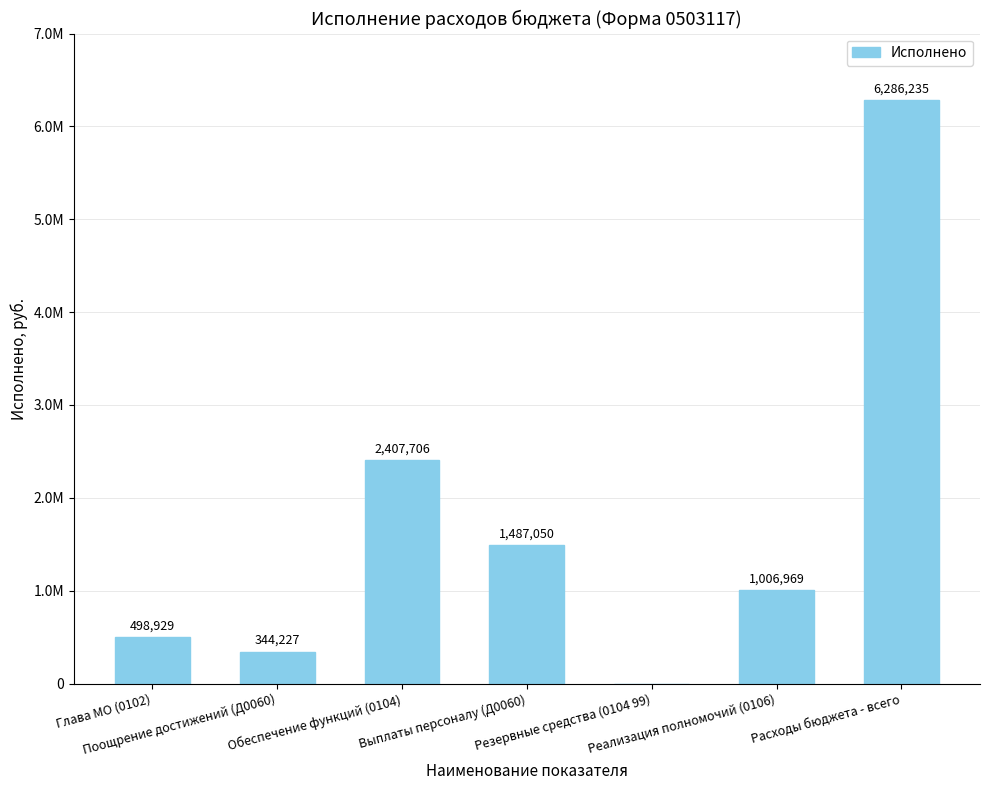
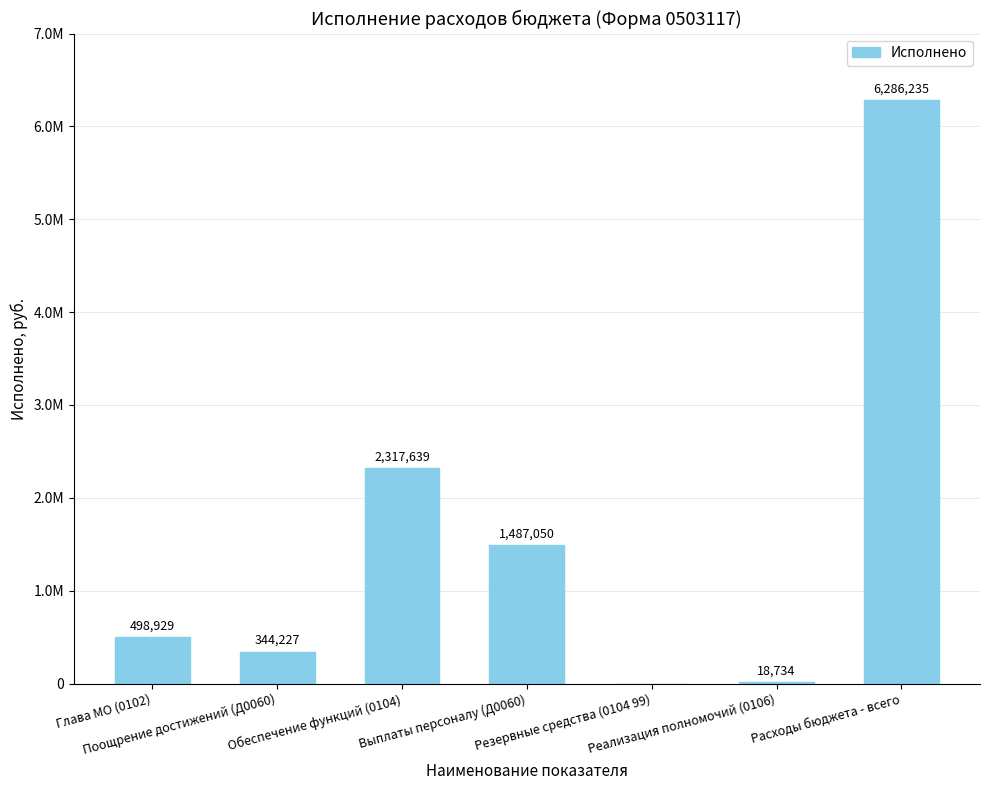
Обеспечение функций (0104): 2,407,706 -> 2,317,639
Реализация полномочий (0106): 1,006,969 -> 18,734
